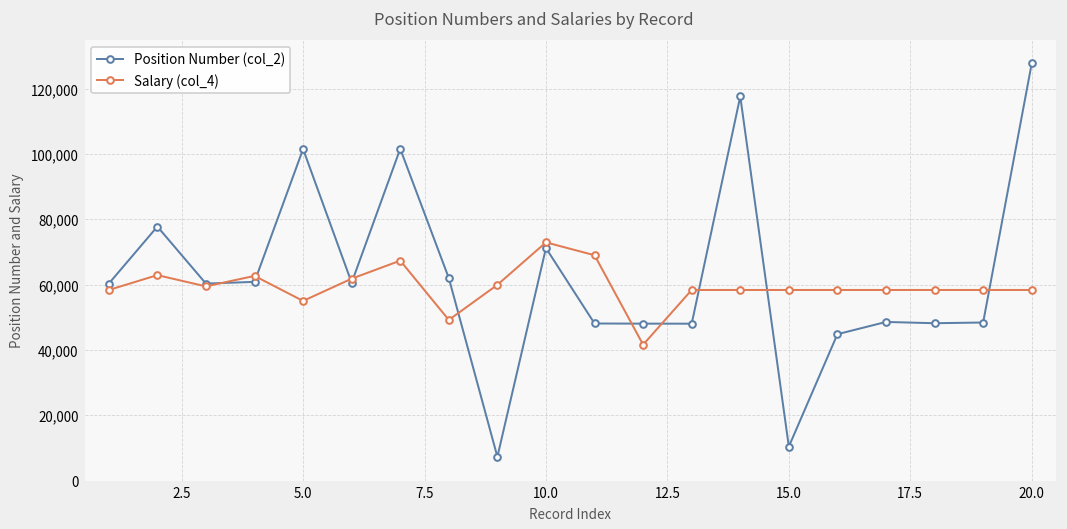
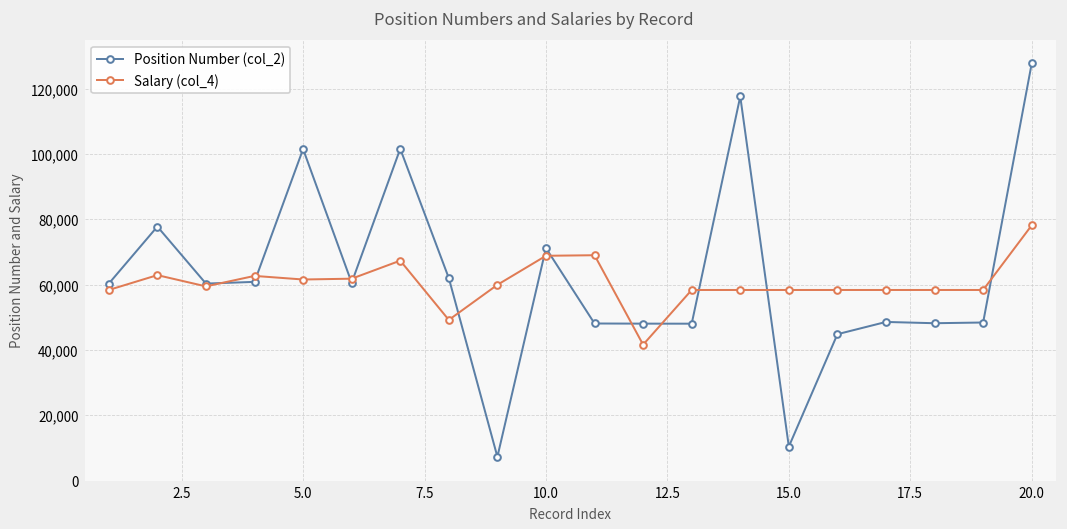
Salary (col_4), 5.0: 55,000 -> 62,000
Salary (col_4), 10.0: 73,000 -> 69,000
Salary (col_4), 20.0: 58,000 -> 78,000
